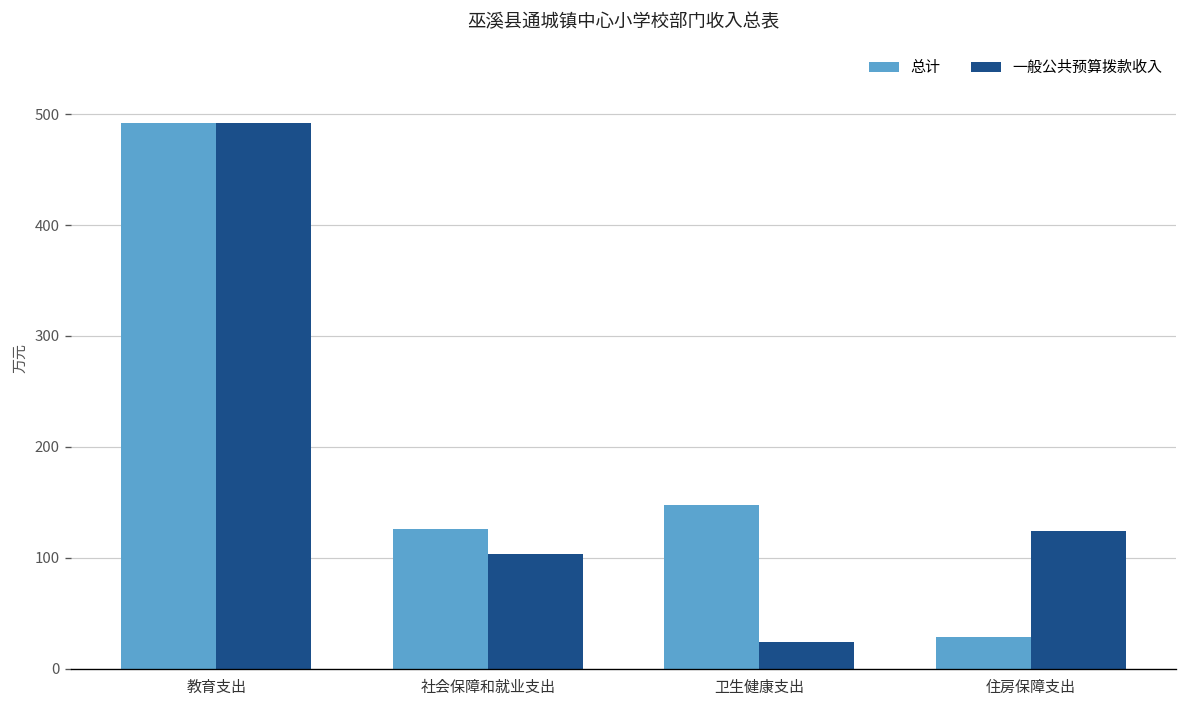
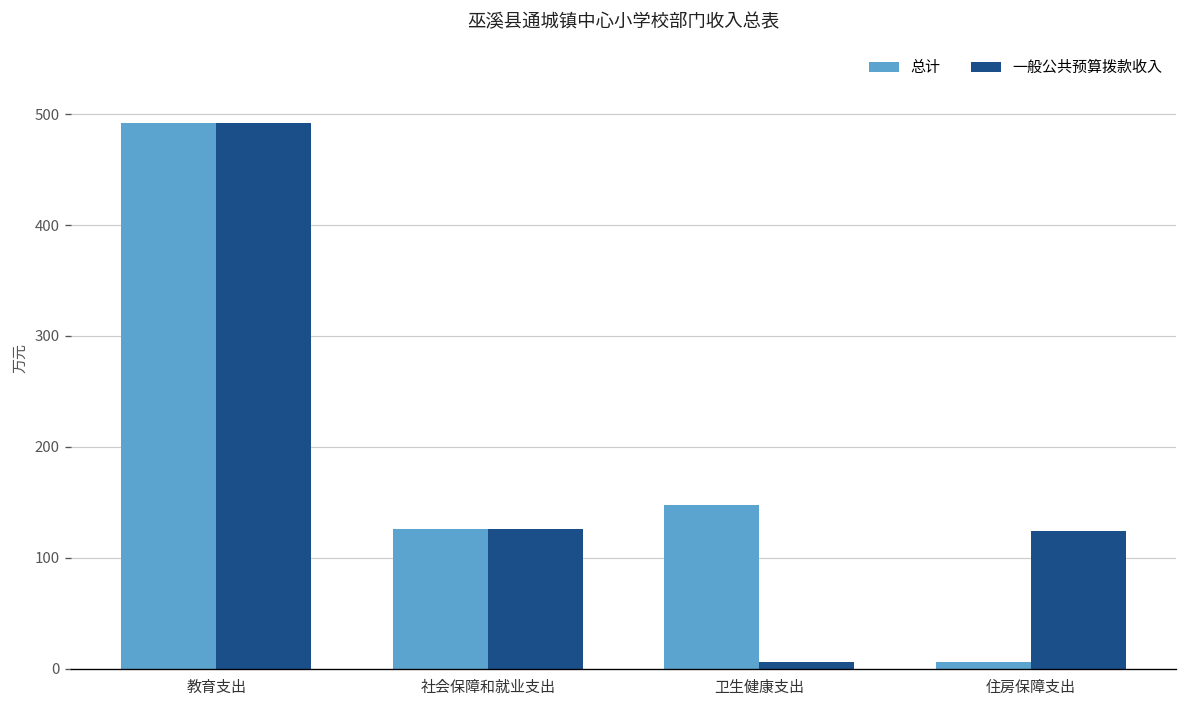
一般公共预算拨款收入, 社会保障和就业支出: 100 -> 130
一般公共预算拨款收入, 卫生健康支出: 20 -> 10
总计, 住房保障支出: 30 -> 10
